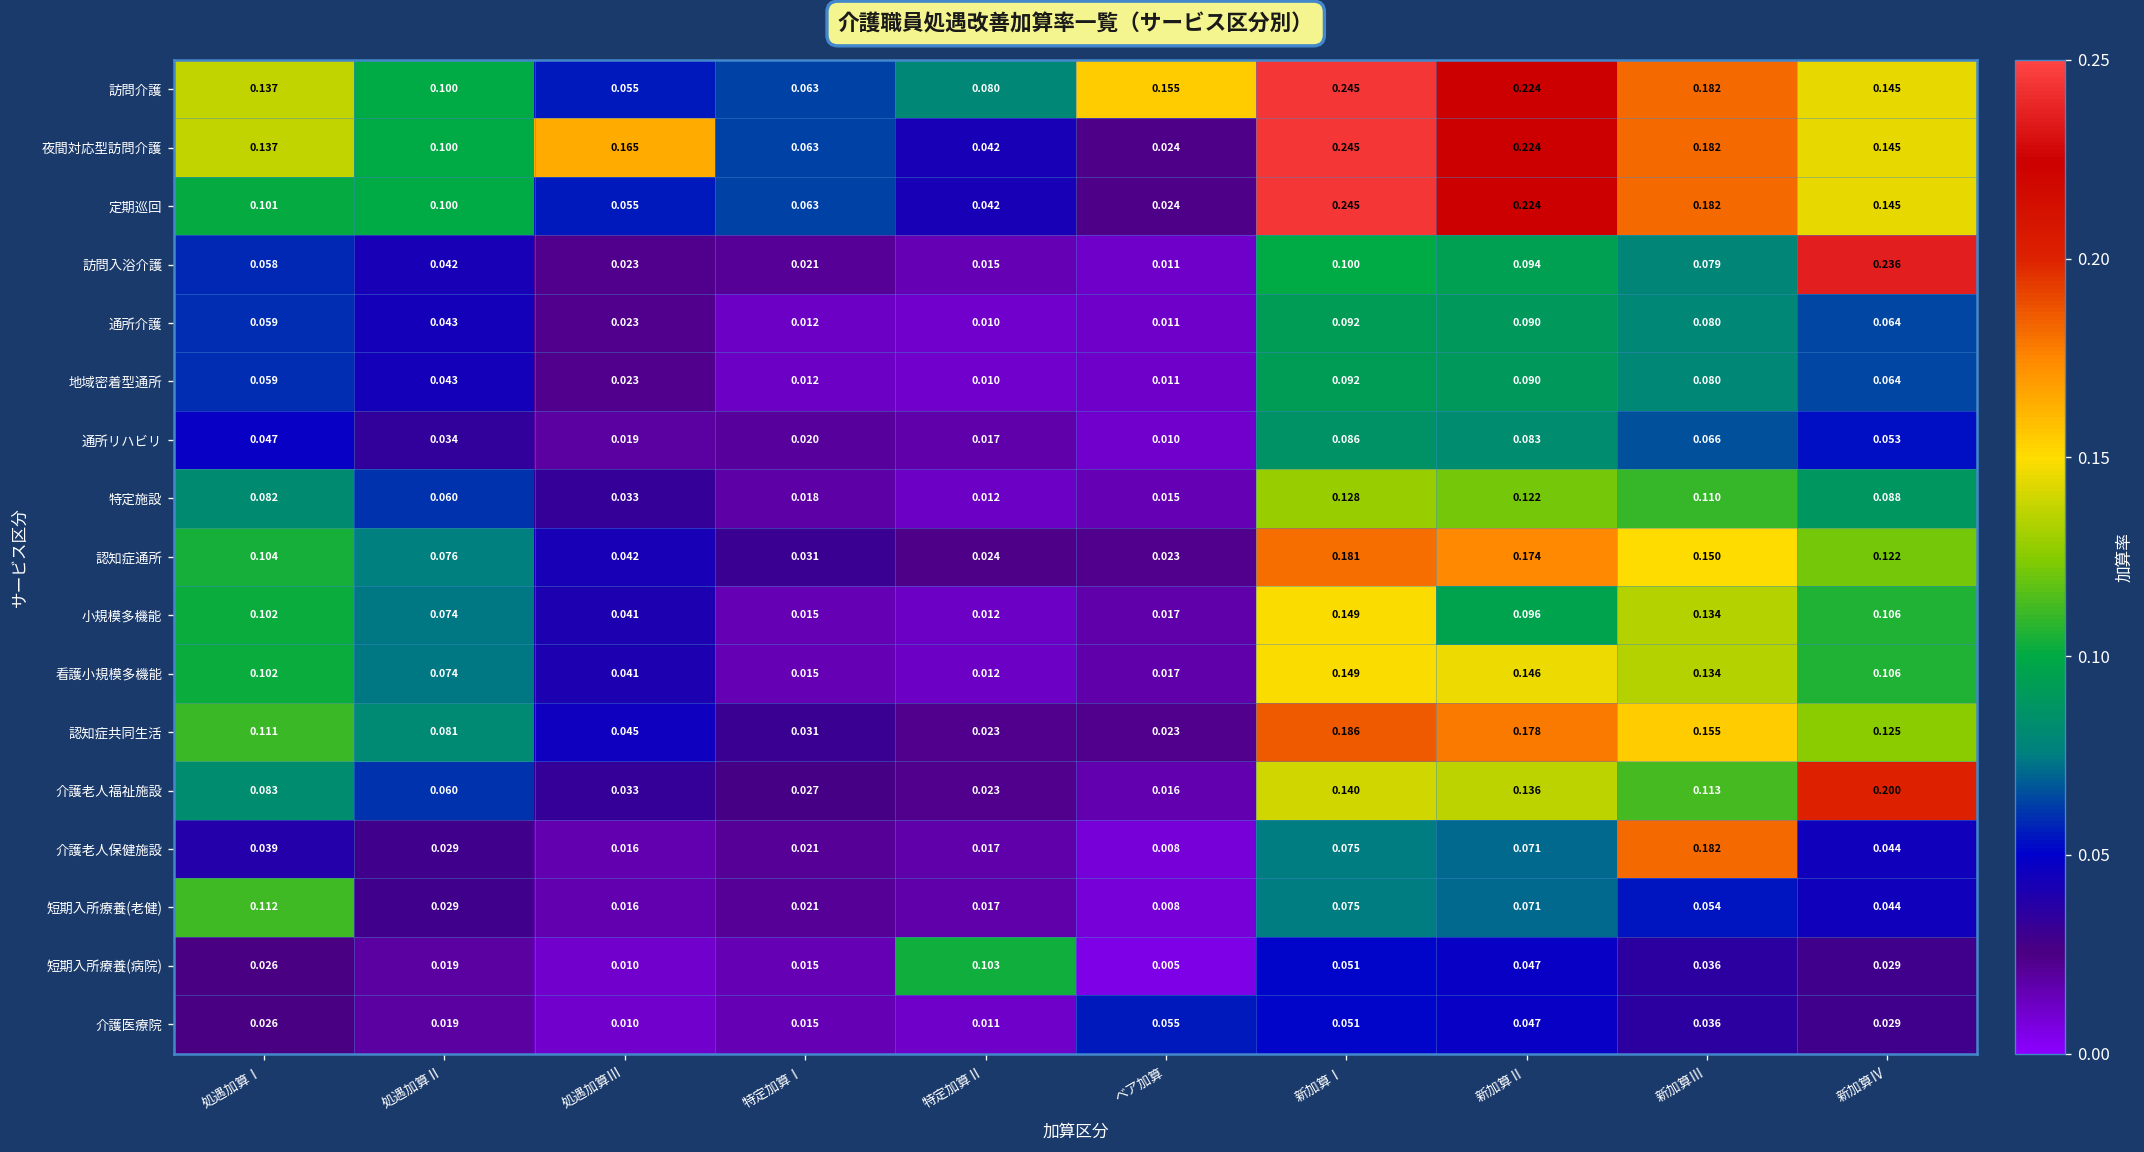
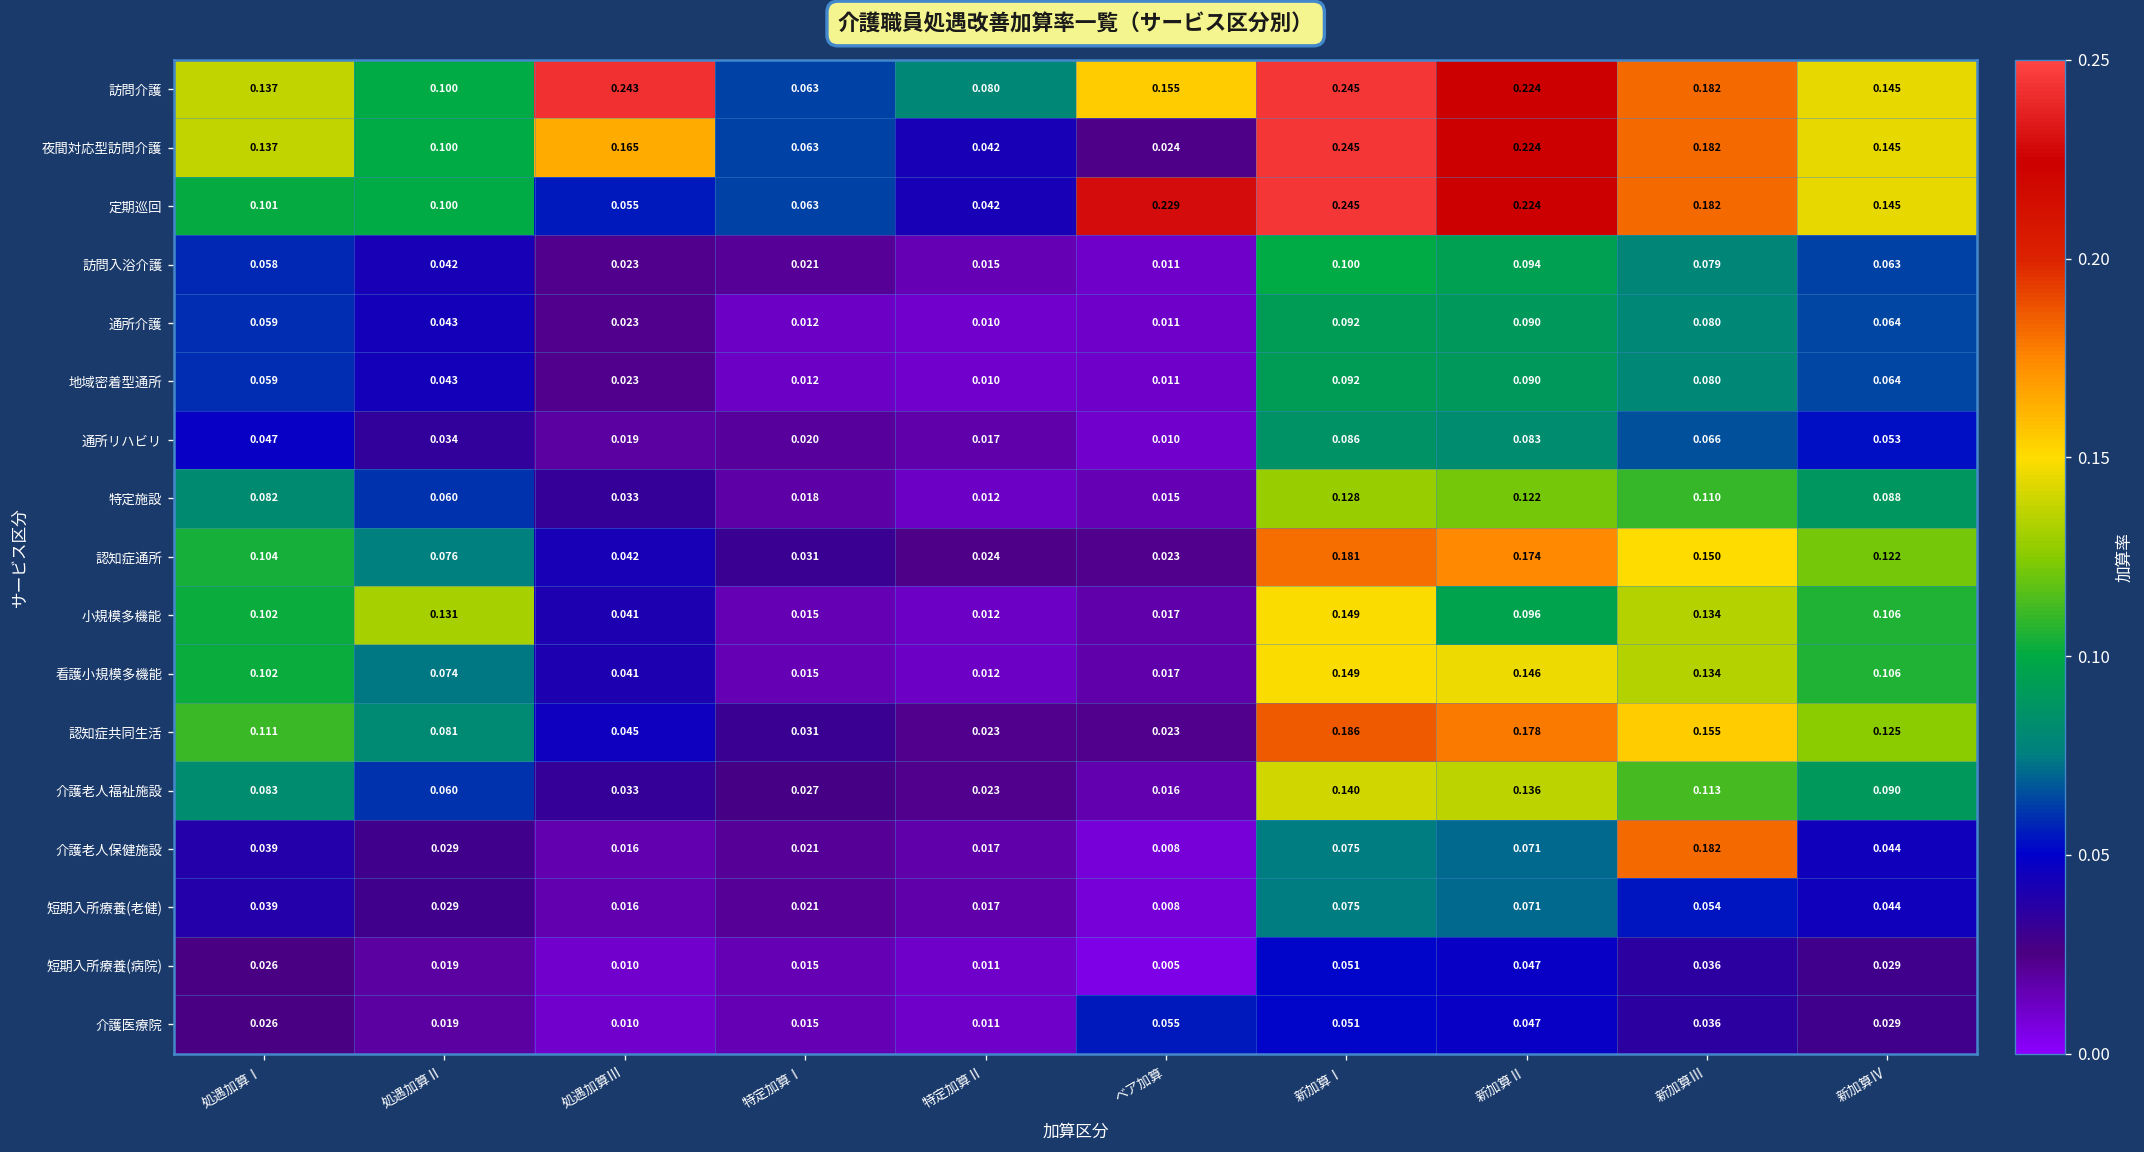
訪問介護, 処遇加算Ⅲ: 0.055 -> 0.243
定期巡回, ベア加算: 0.024 -> 0.229
訪問入浴介護, 新加算Ⅳ: 0.236 -> 0.063
小規模多機能, 処遇加算Ⅱ: 0.074 -> 0.131
介護老人福祉施設, 新加算Ⅳ: 0.200 -> 0.090
短期入所療養(老健), 処遇加算Ⅰ: 0.112 -> 0.039
短期入所療養(病院), 特定加算Ⅱ: 0.103 -> 0.011
